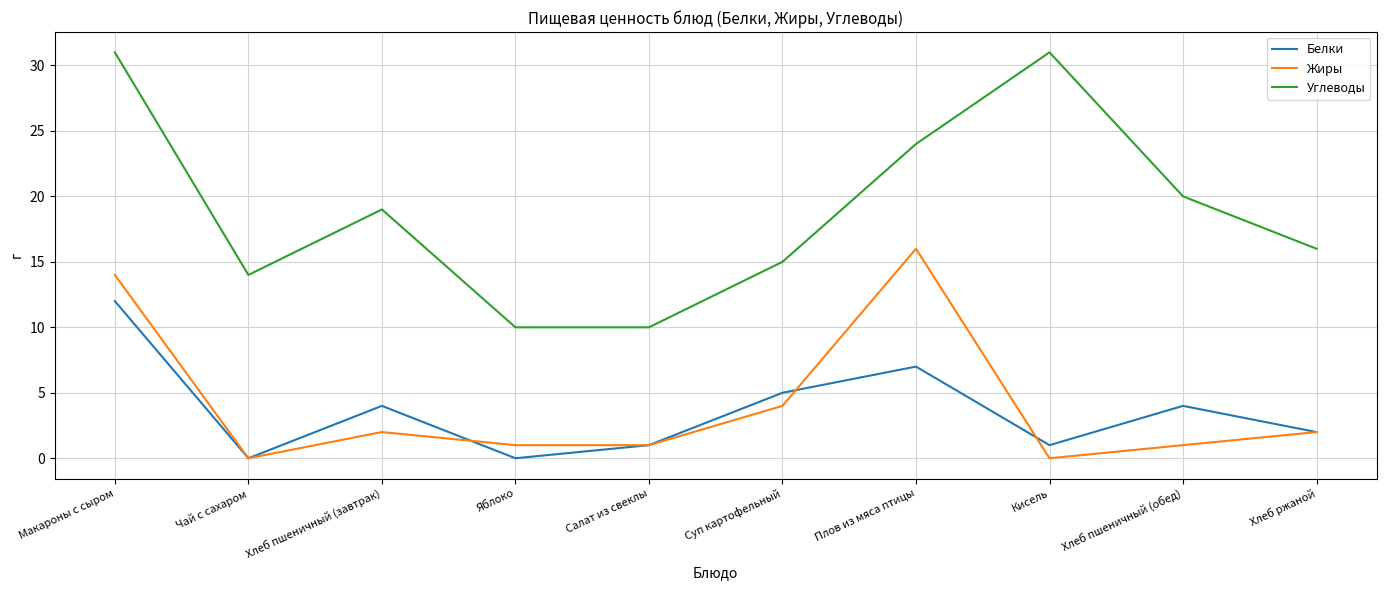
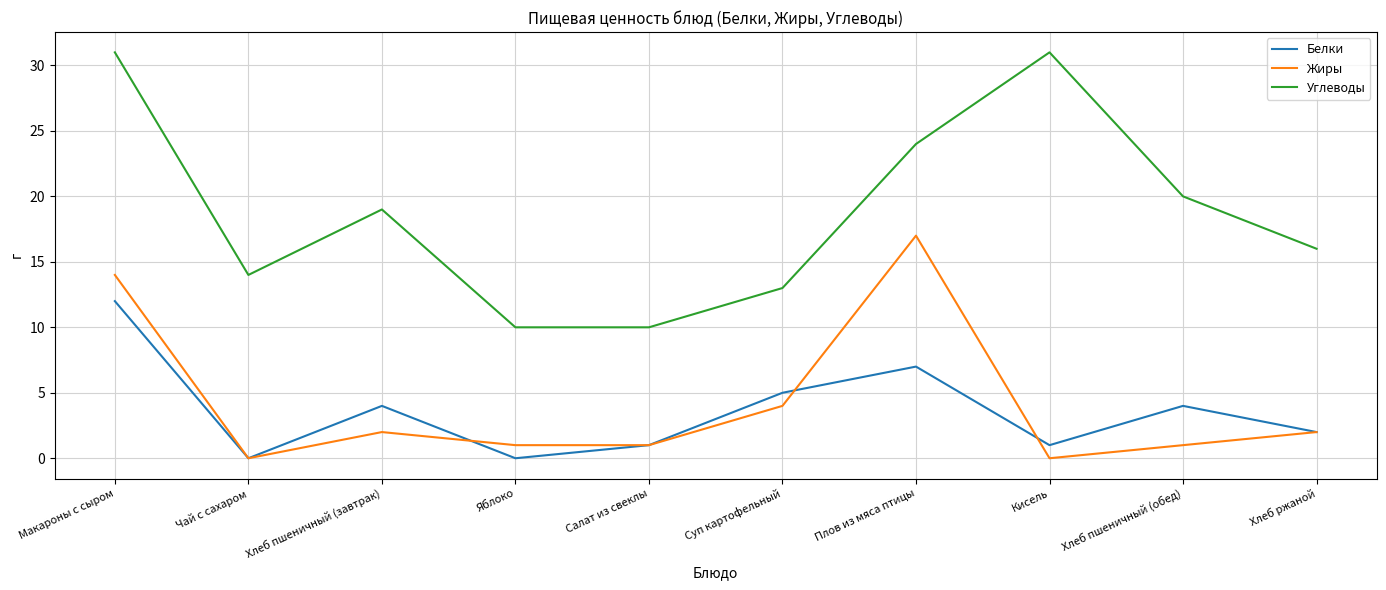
Углеводы, Суп картофельный: 15 -> 13
Жиры, Плов из мяса птицы: 16 -> 17
